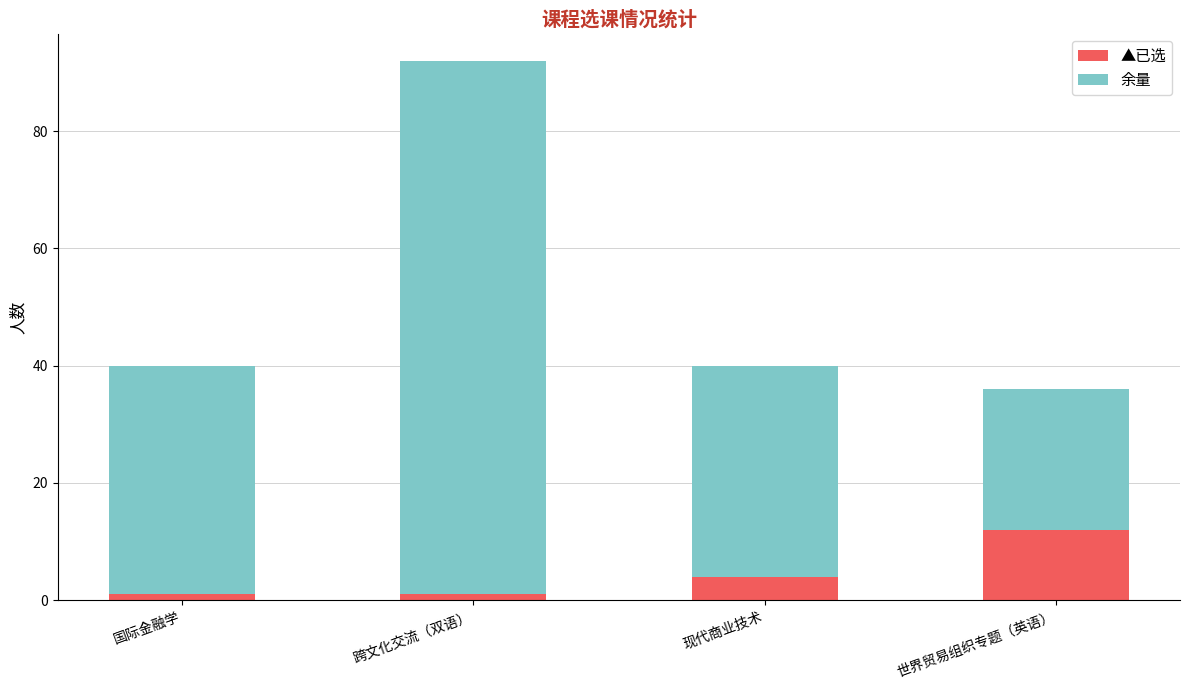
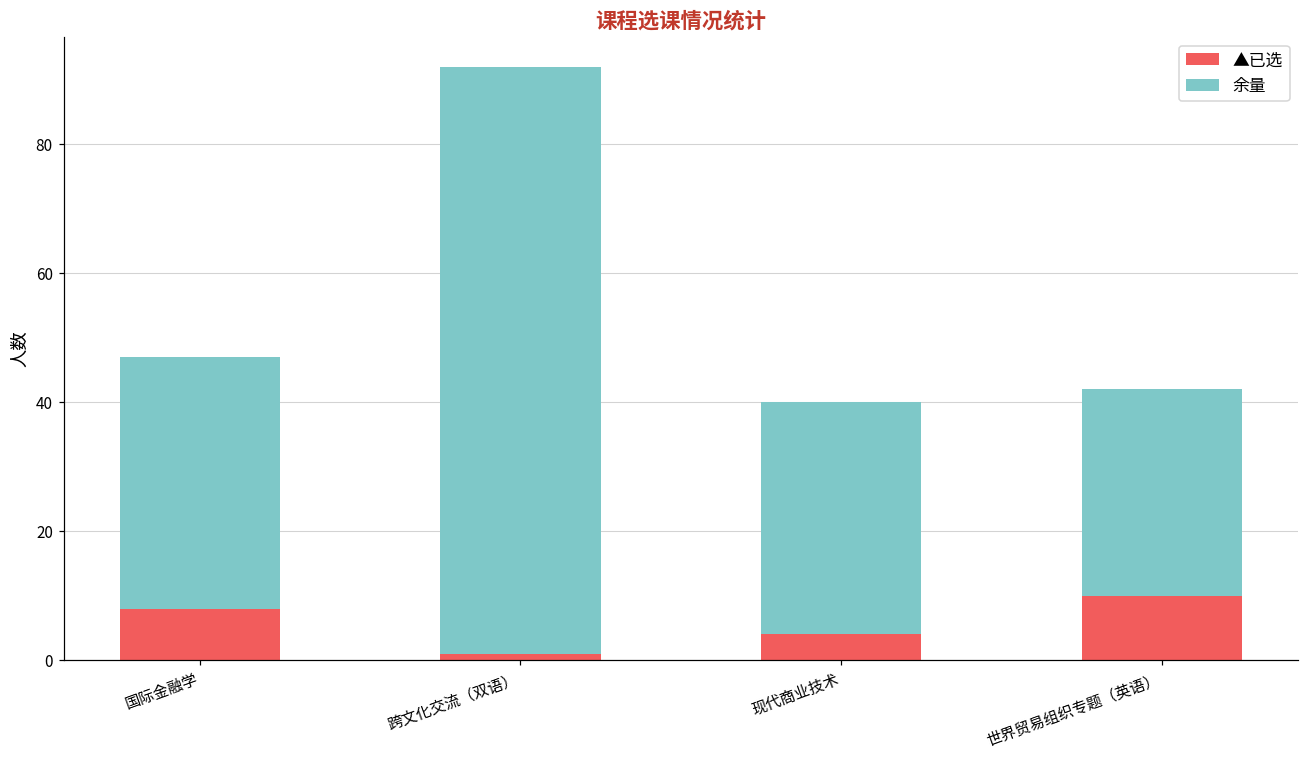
▲已选, 国际金融学: 1 -> 8
▲已选, 世界贸易组织专题（英语）: 12 -> 10
余量, 世界贸易组织专题（英语）: 24 -> 32
